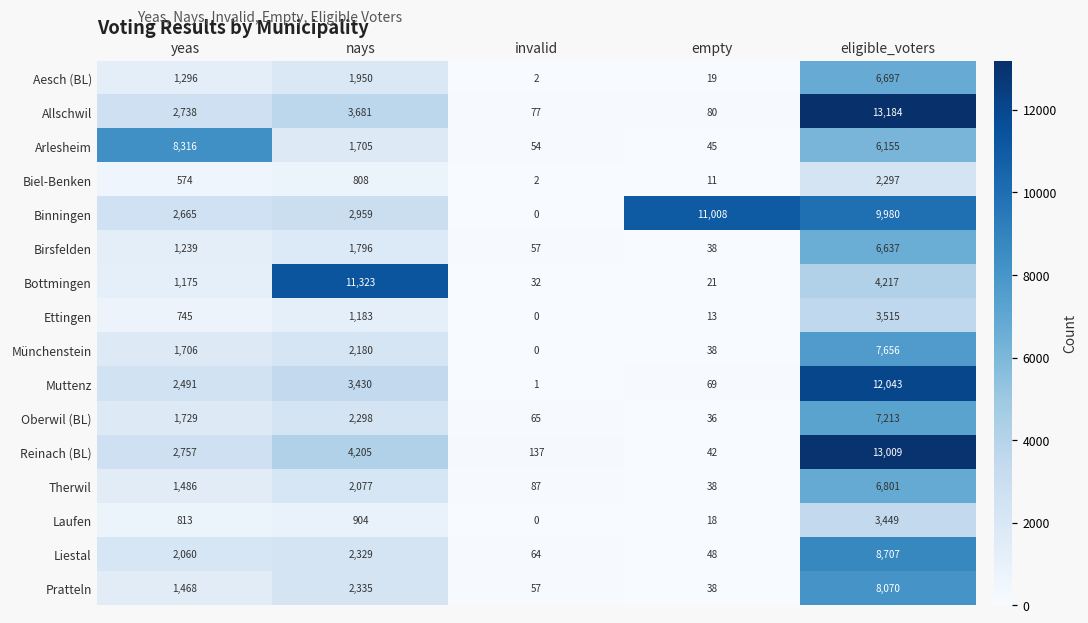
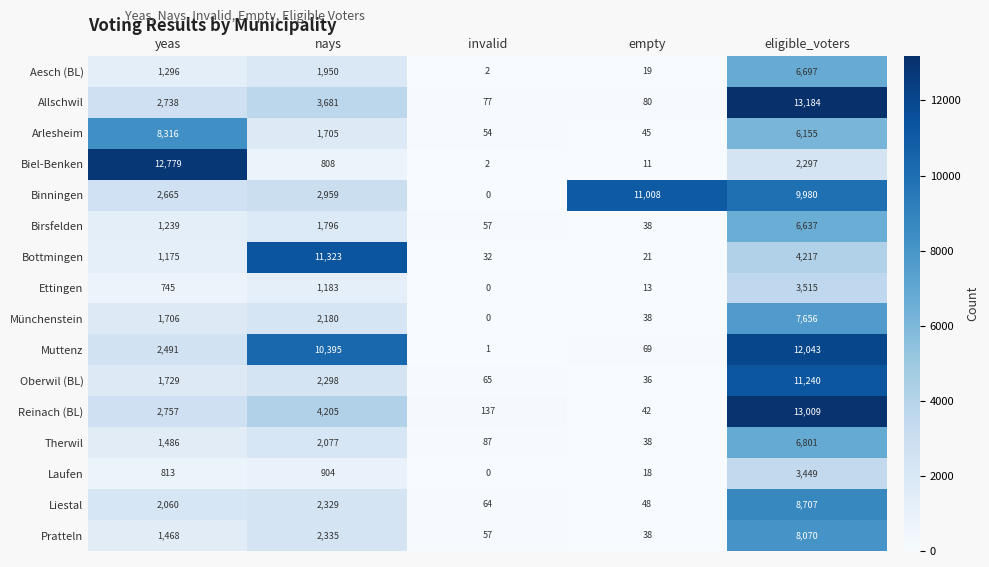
Biel-Benken, yeas: 574 -> 12,779
Muttenz, nays: 3,430 -> 10,395
Oberwil (BL), eligible_voters: 7,213 -> 11,240
